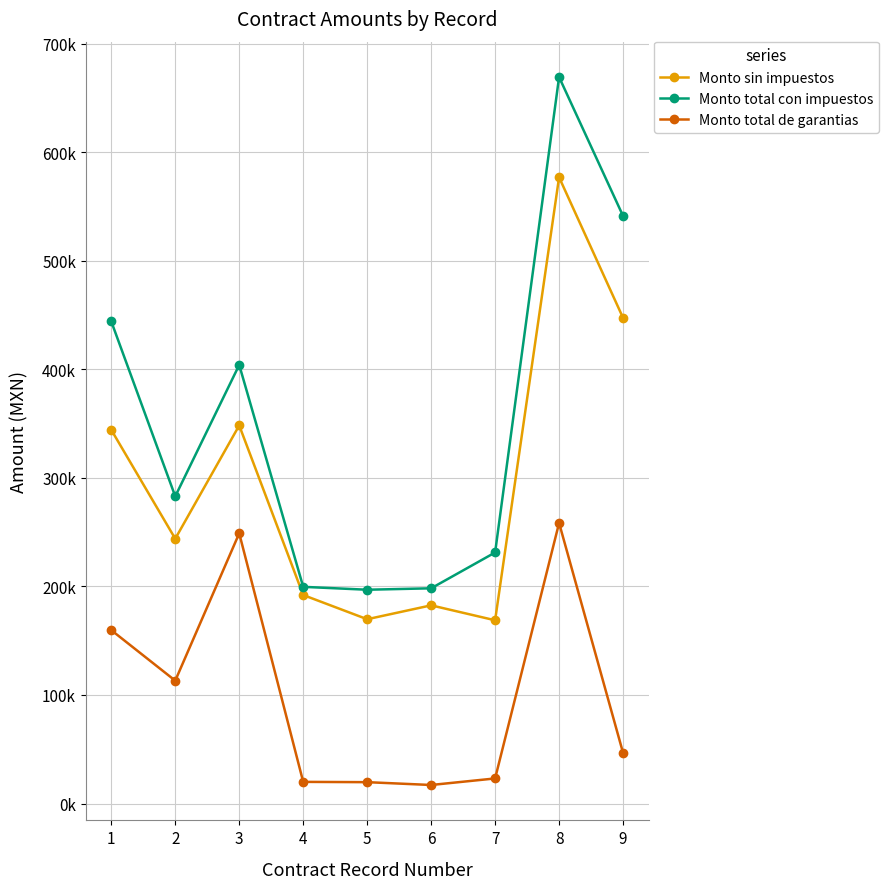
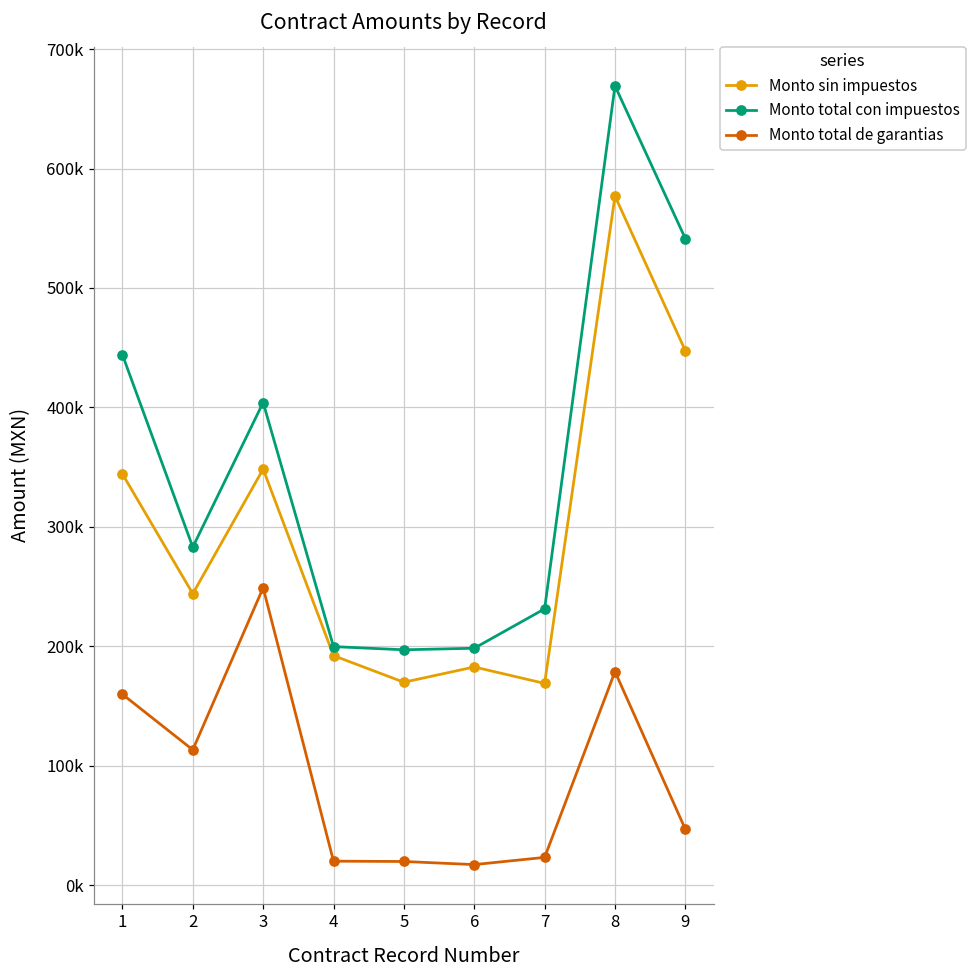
Monto total de garantias, 8: 258000 -> 179000
